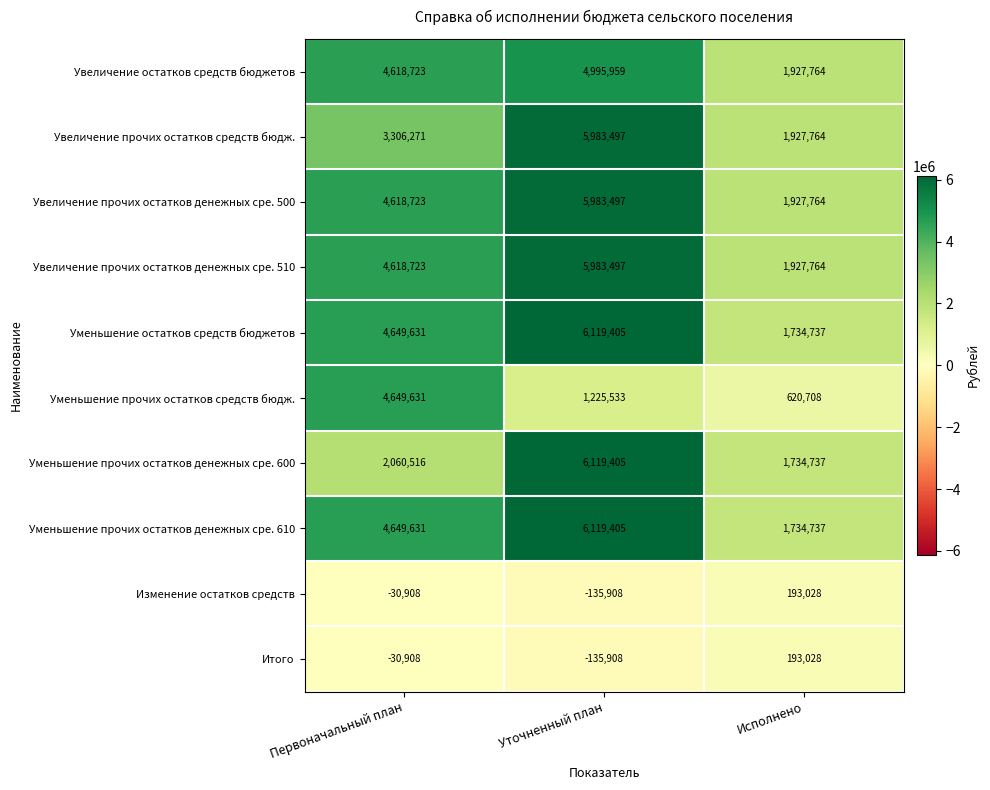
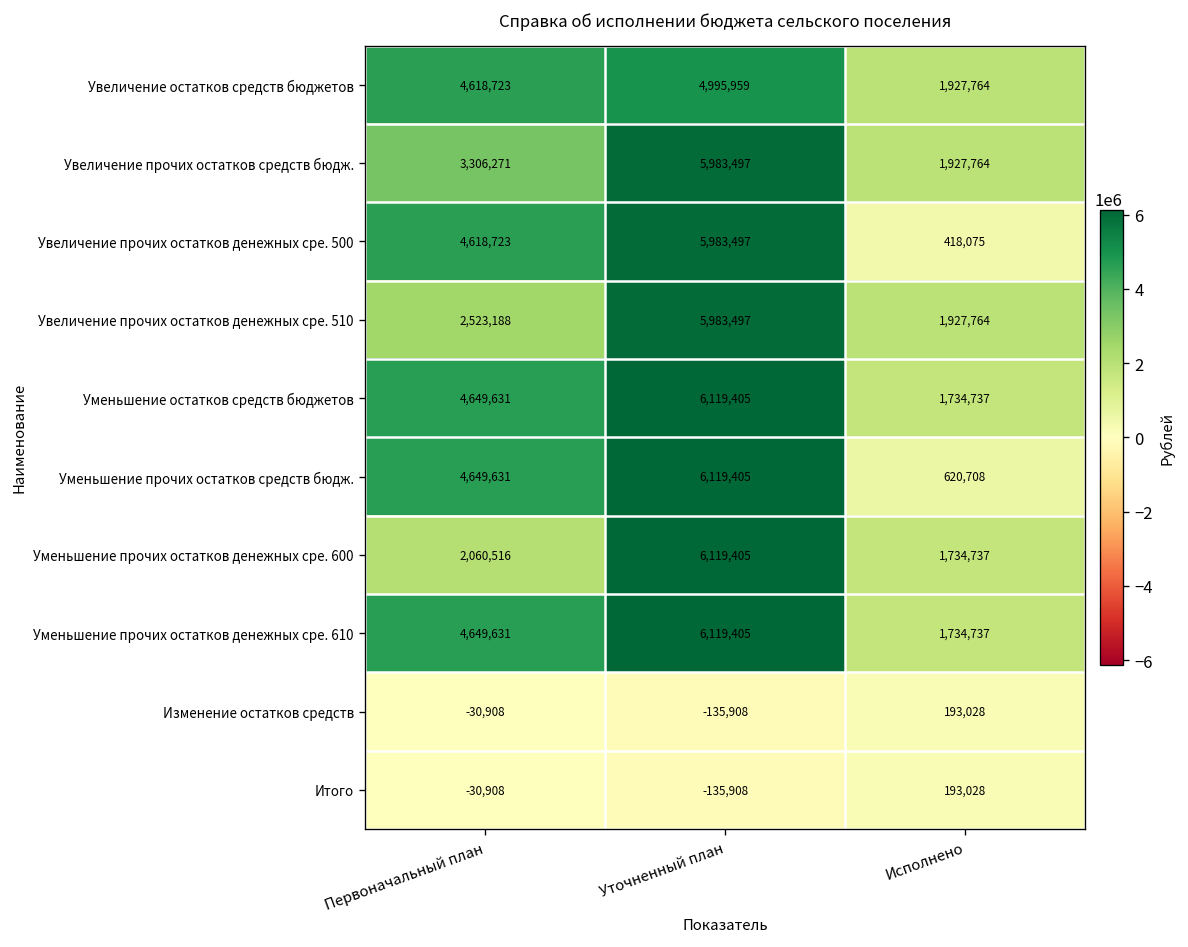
Увеличение прочих остатков денежных сре. 500, Исполнено: 1,927,764 -> 418,075
Увеличение прочих остатков денежных сре. 510, Первоначальный план: 4,618,723 -> 2,523,188
Уменьшение прочих остатков средств бюдж., Уточненный план: 1,225,533 -> 6,119,405
